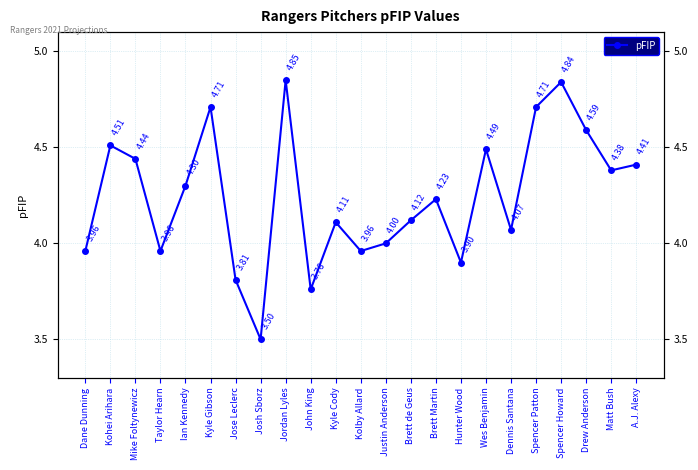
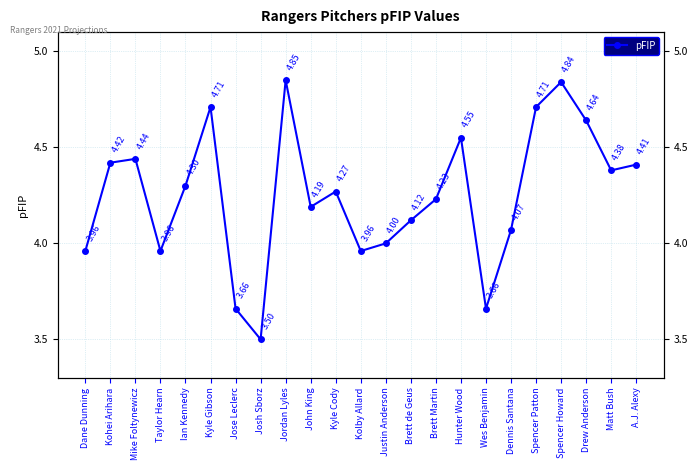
Kohei Arihara: 4.51 -> 4.42
Jose Leclerc: 3.81 -> 3.66
John King: 3.76 -> 4.19
Kyle Cody: 4.11 -> 4.27
Hunter Wood: 3.90 -> 4.55
Wes Benjamin: 4.49 -> 3.66
Drew Anderson: 4.59 -> 4.64
